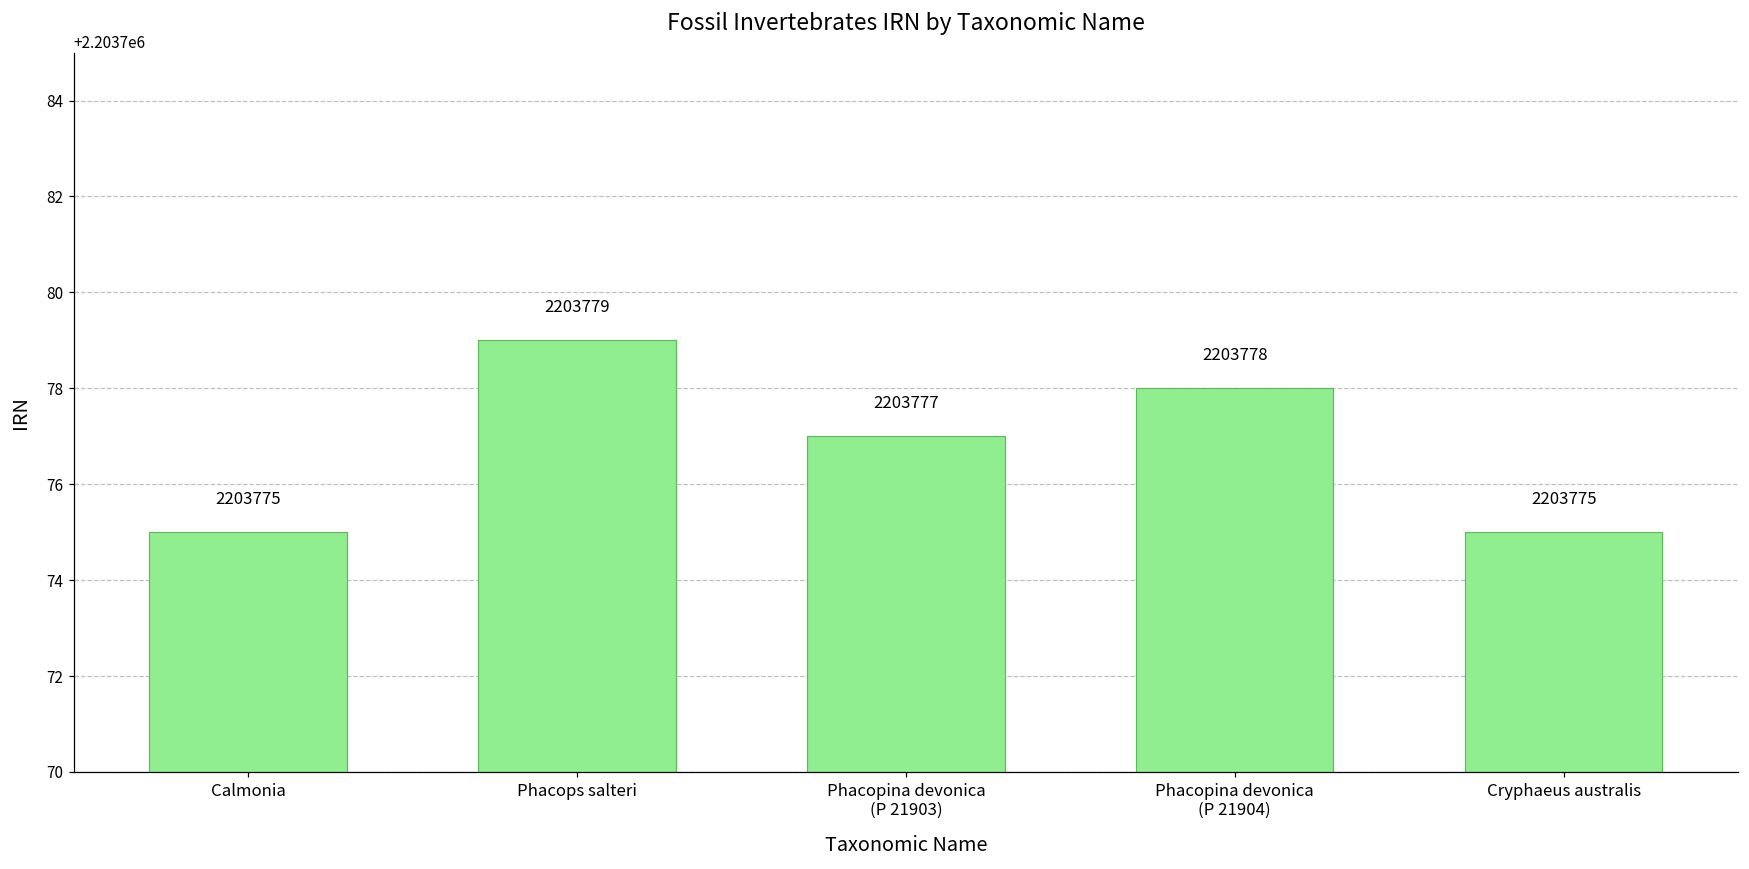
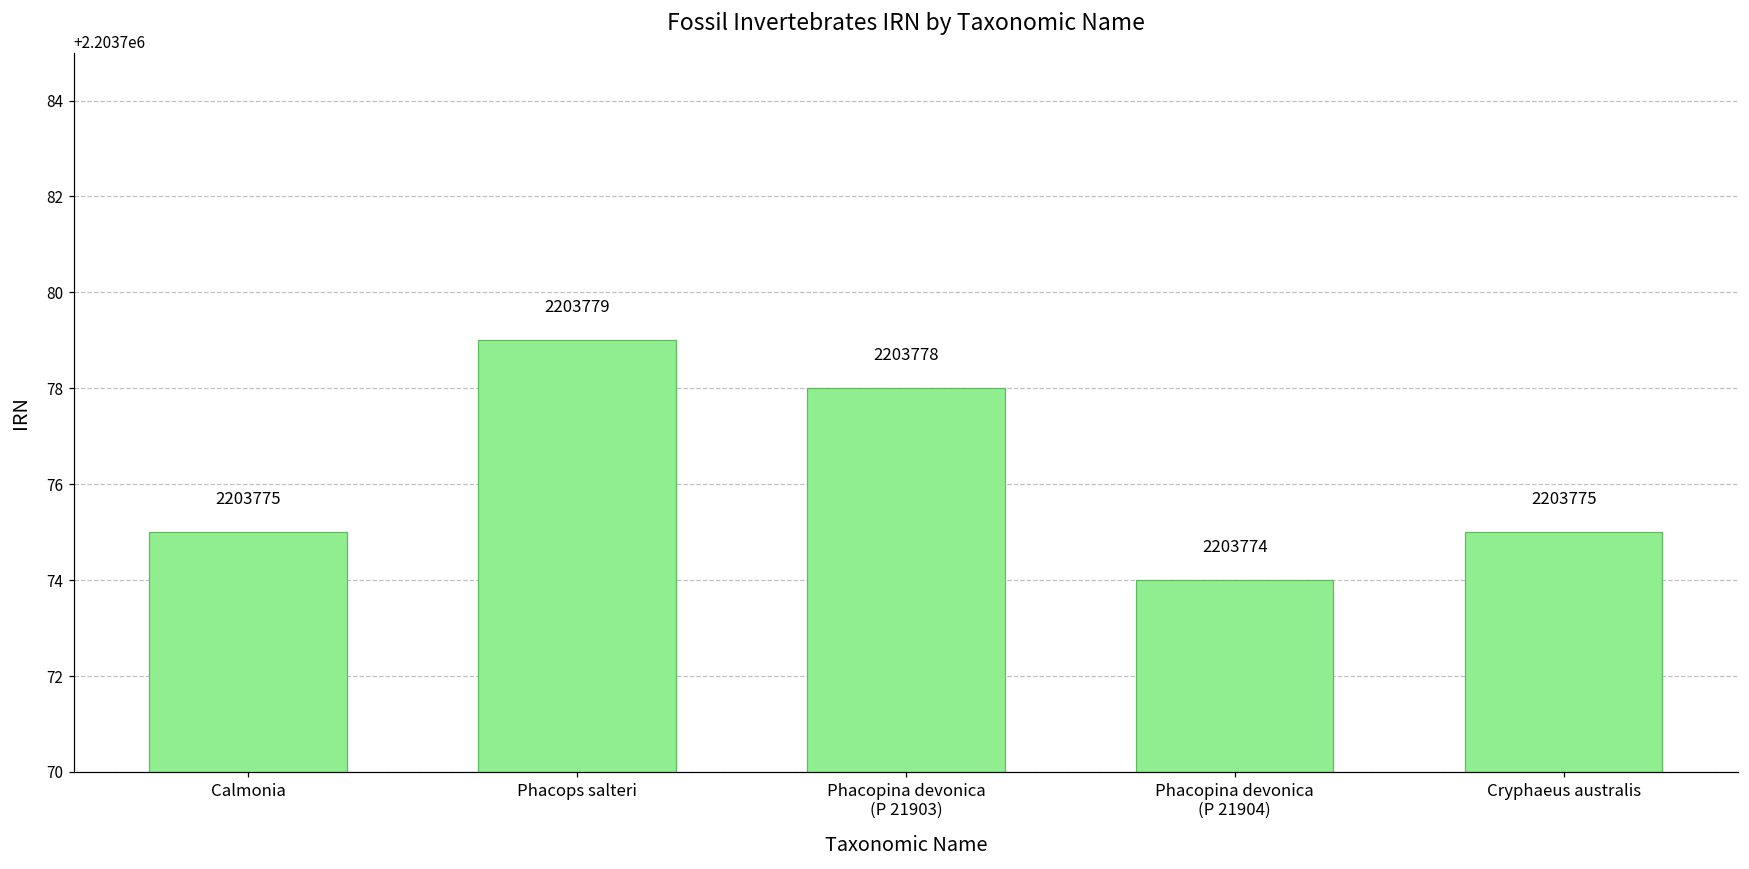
Phacopina devonica (P 21903): 2203777 -> 2203778
Phacopina devonica (P 21904): 2203778 -> 2203774
